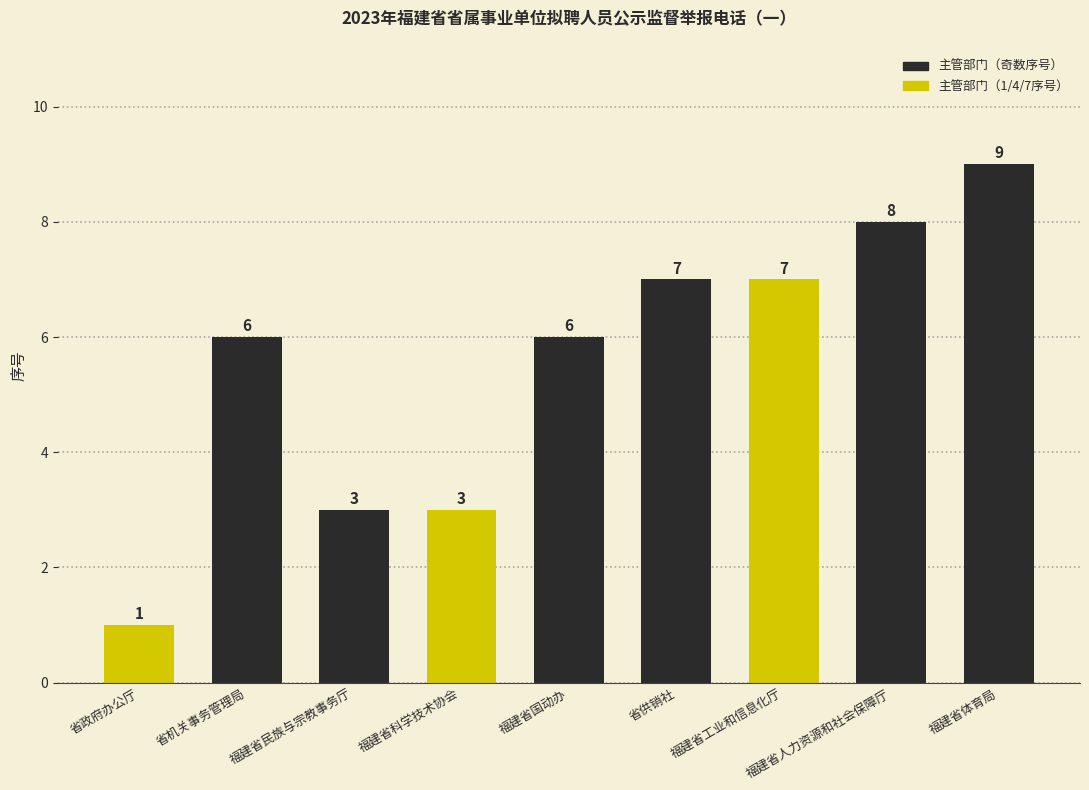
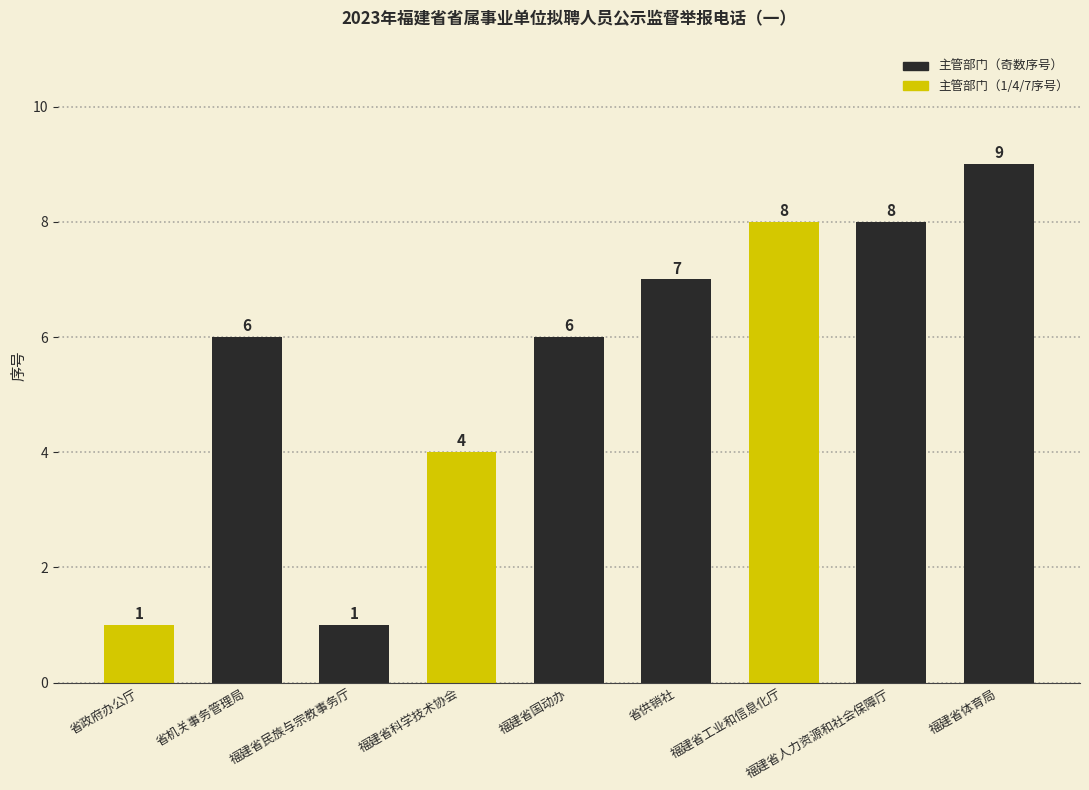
福建省民族与宗教事务厅: 3 -> 1
福建省科学技术协会: 3 -> 4
福建省工业和信息化厅: 7 -> 8
